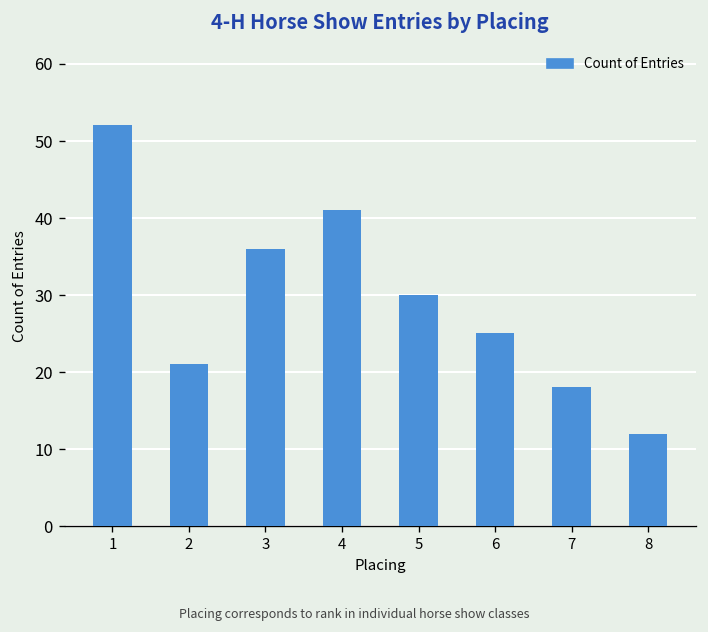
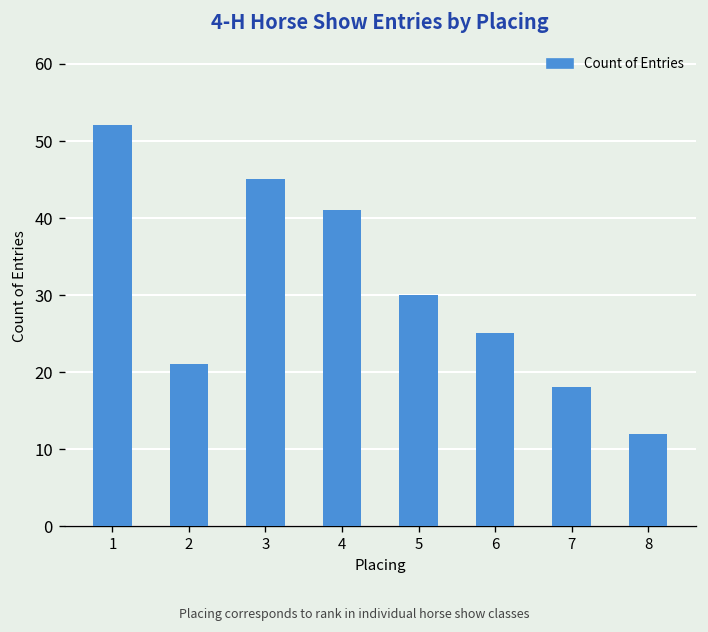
3: 36 -> 45
